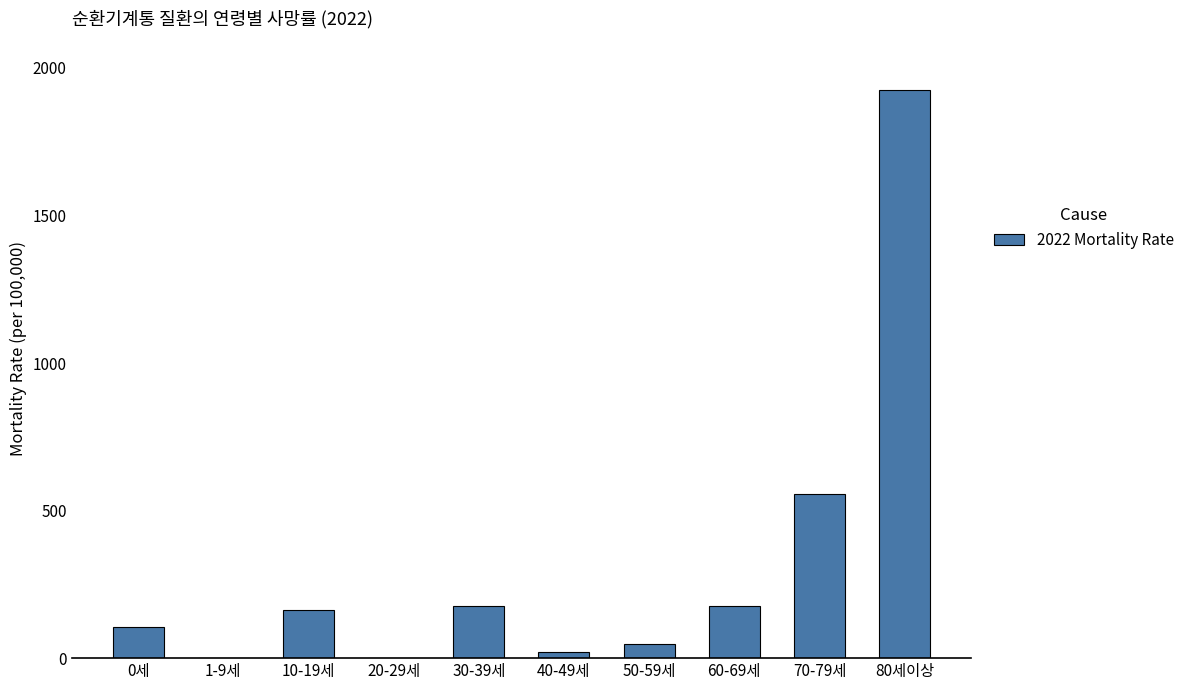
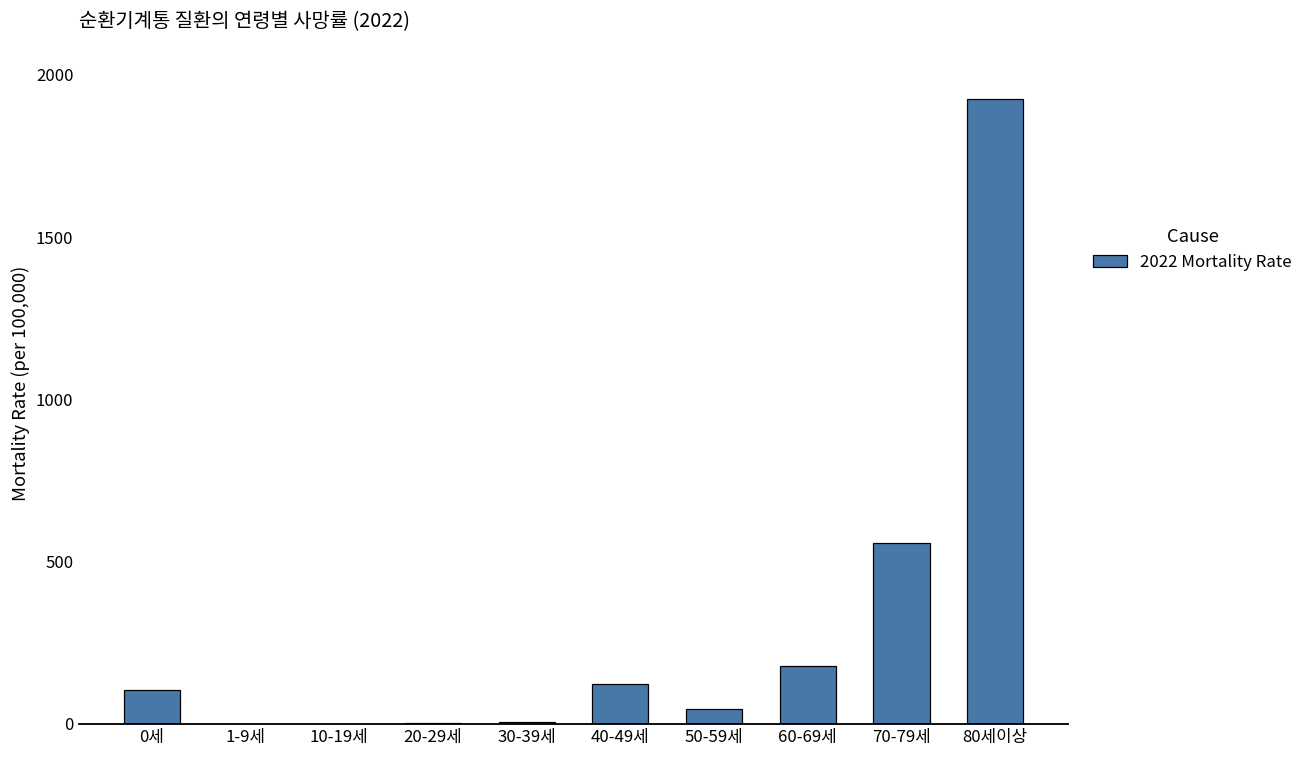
10-19세: 160 -> 0
30-39세: 180 -> 10
40-49세: 20 -> 120
